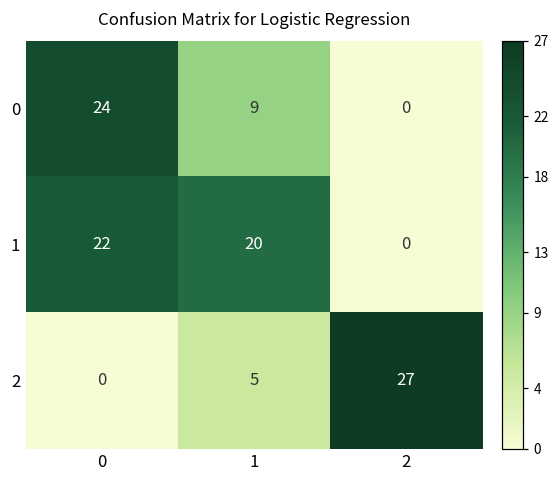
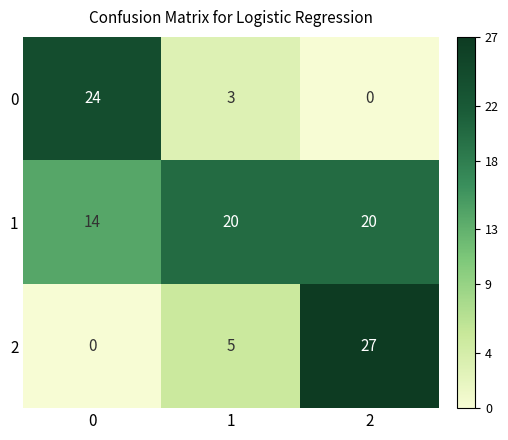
0, 1: 9 -> 3
1, 0: 22 -> 14
1, 2: 0 -> 20
